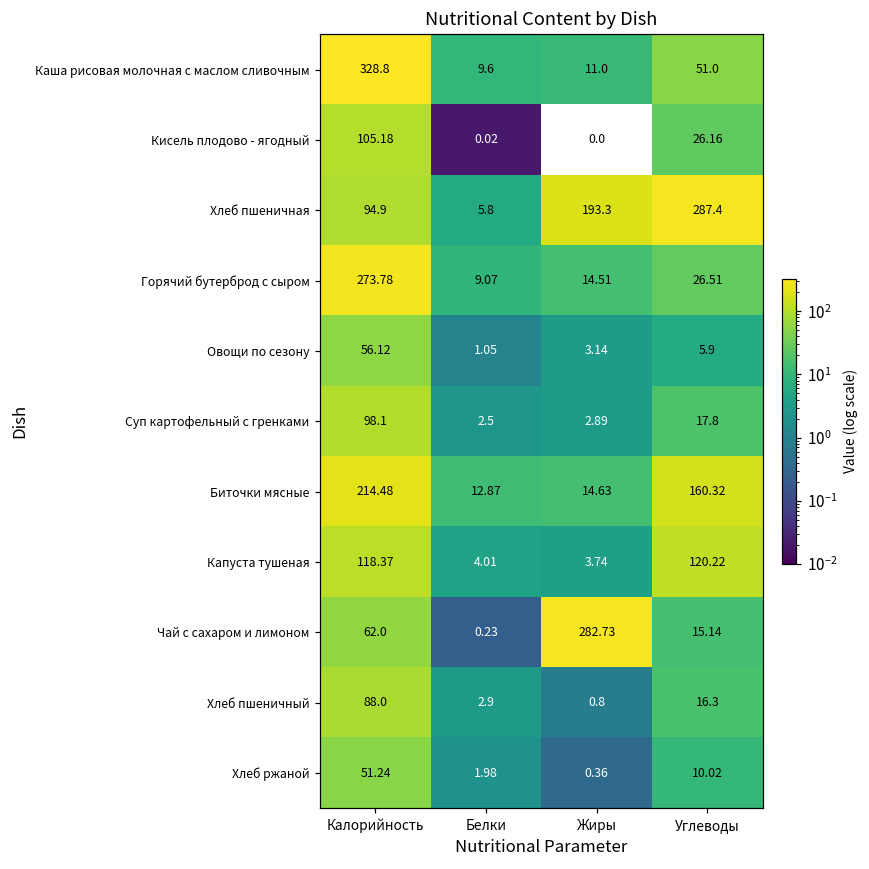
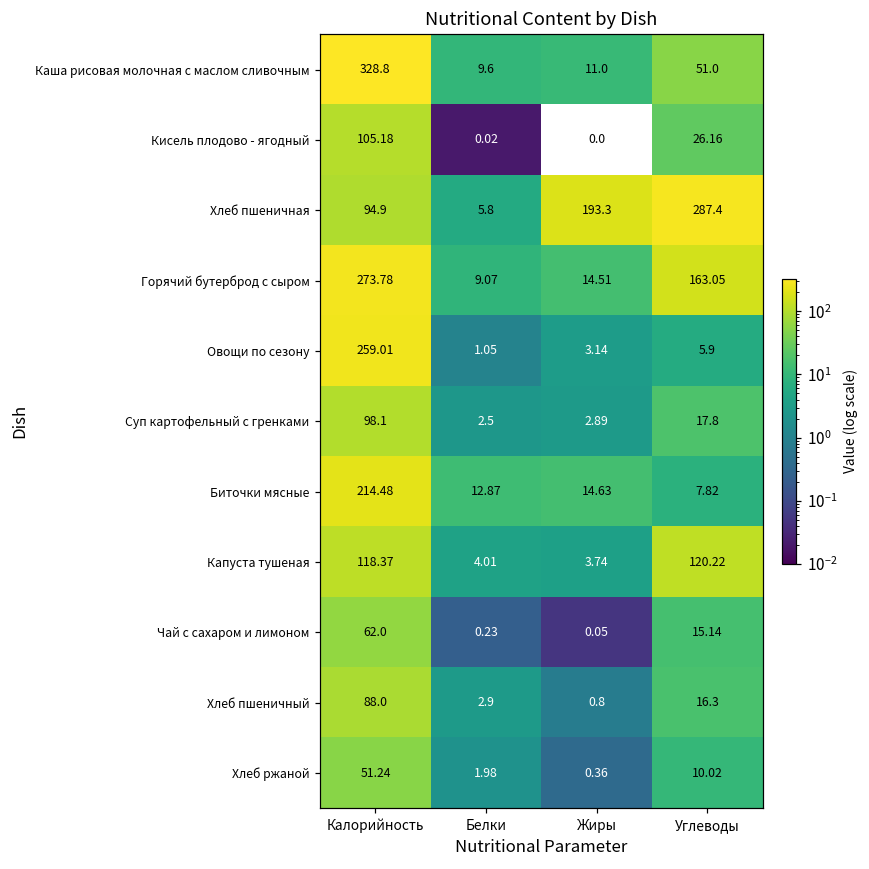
Горячий бутерброд с сыром, Углеводы: 26.51 -> 163.05
Овощи по сезону, Калорийность: 56.12 -> 259.01
Биточки мясные, Углеводы: 160.32 -> 7.82
Чай с сахаром и лимоном, Жиры: 282.73 -> 0.05
